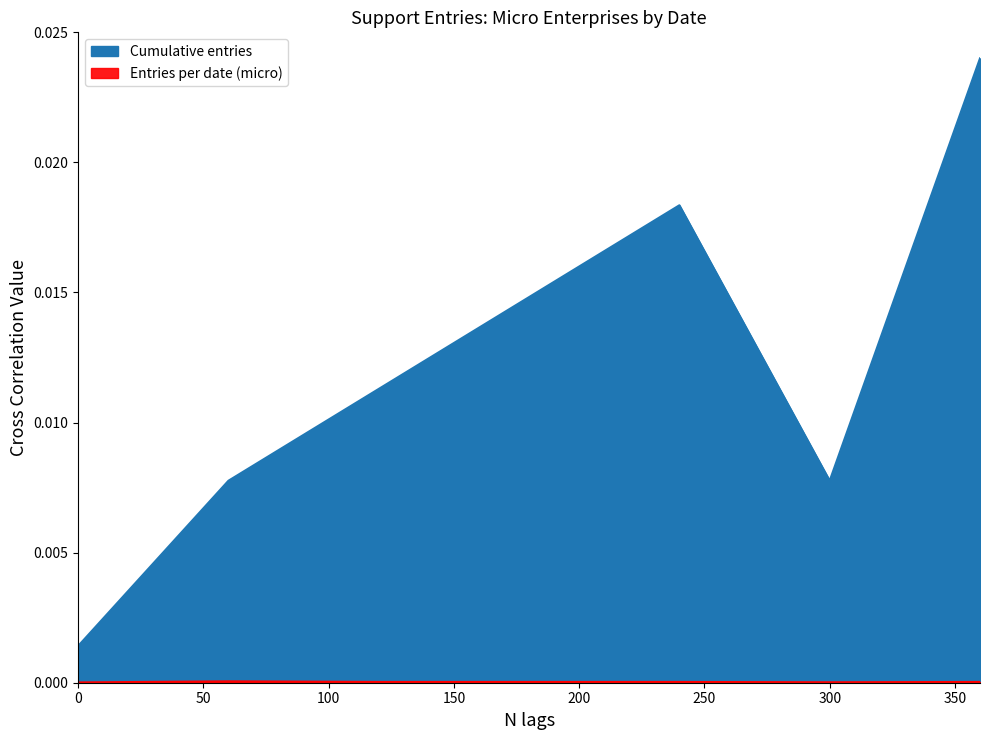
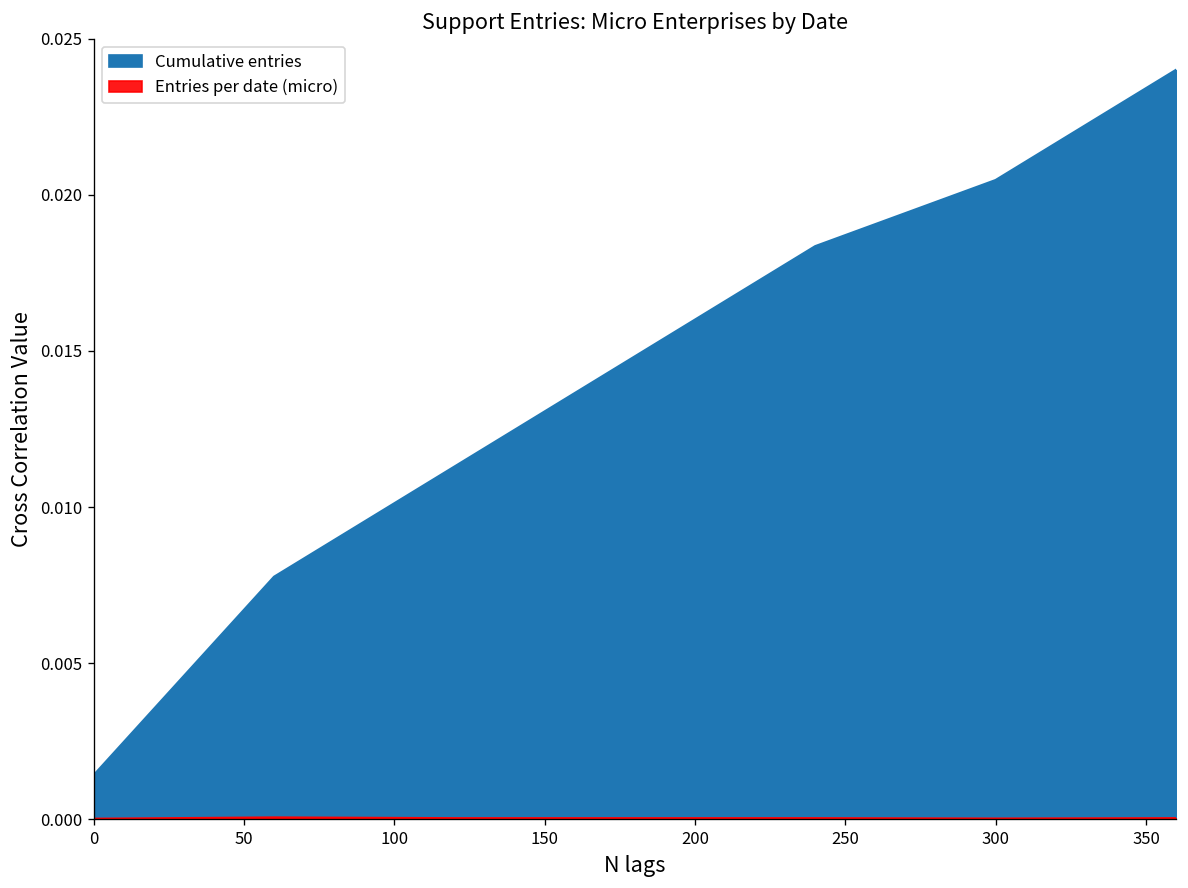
Cumulative entries, 300: 0.0078 -> 0.0205
